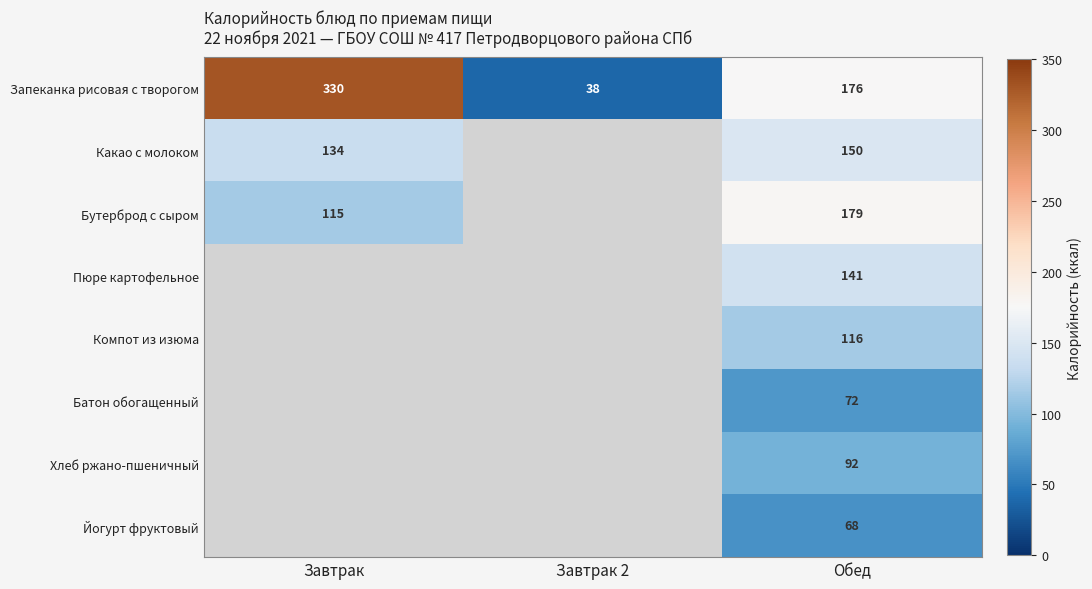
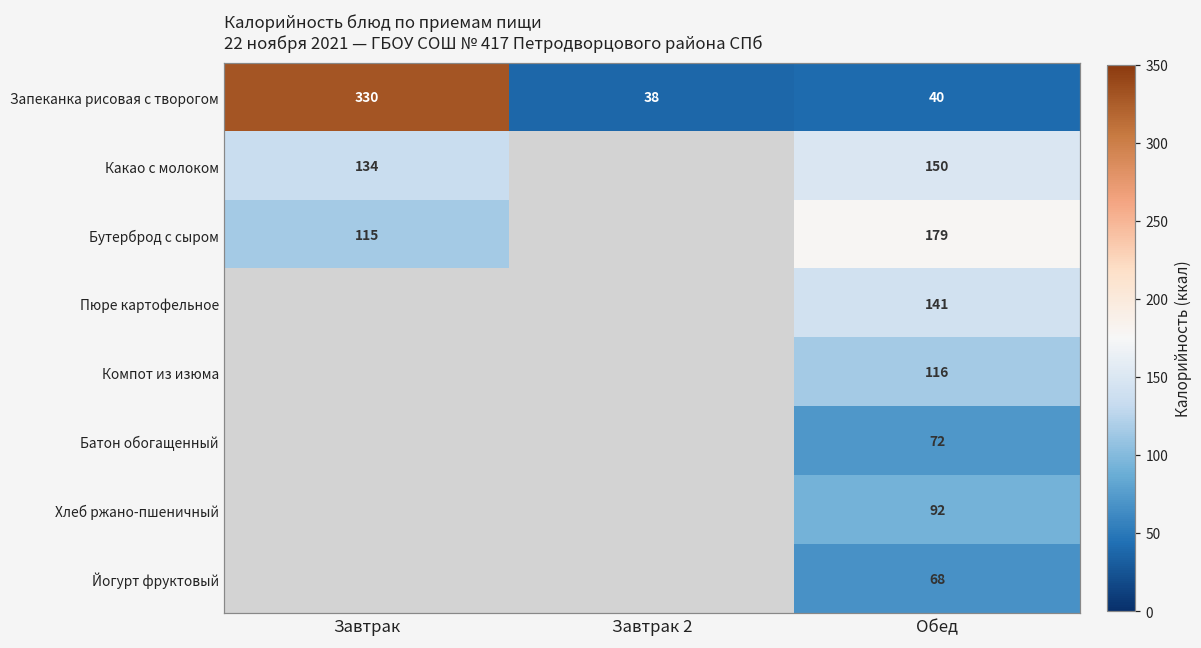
Запеканка рисовая с творогом, Обед: 176 -> 40
